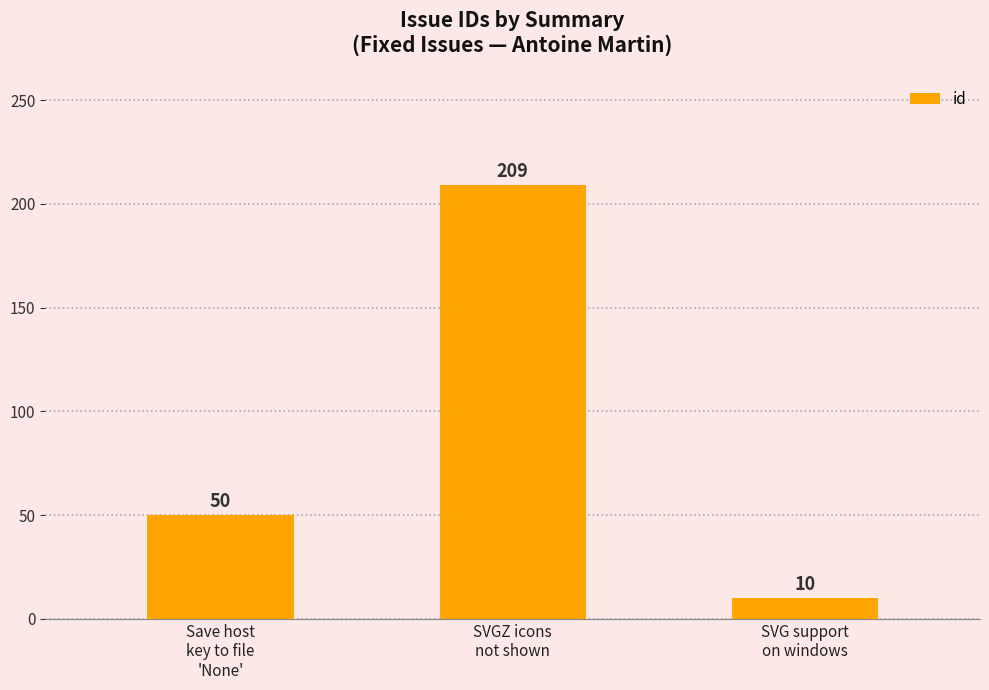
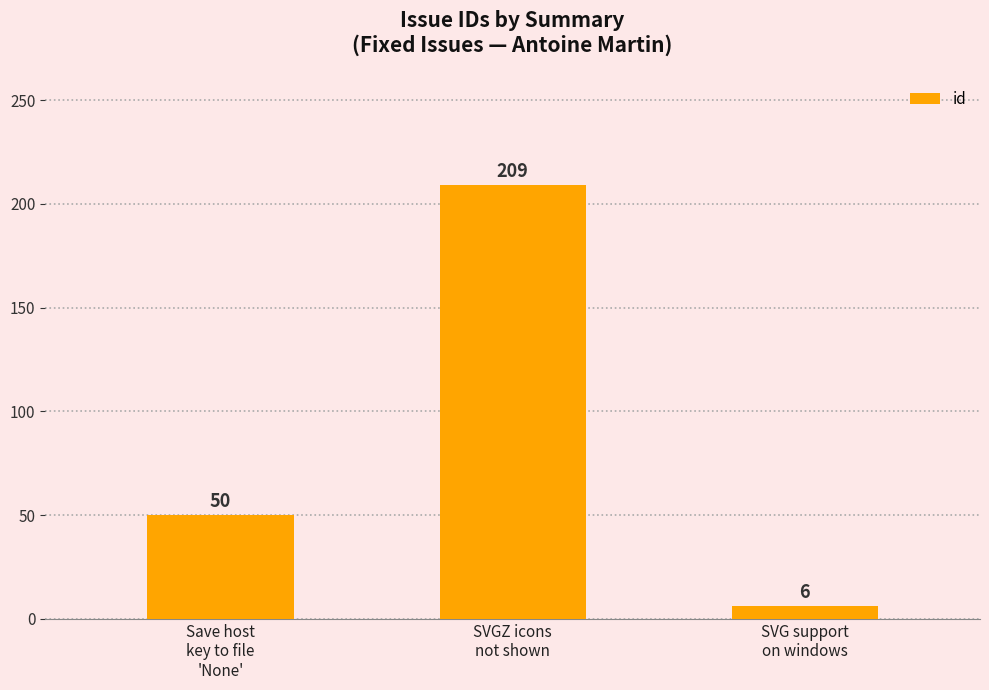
SVG support on windows: 10 -> 6
